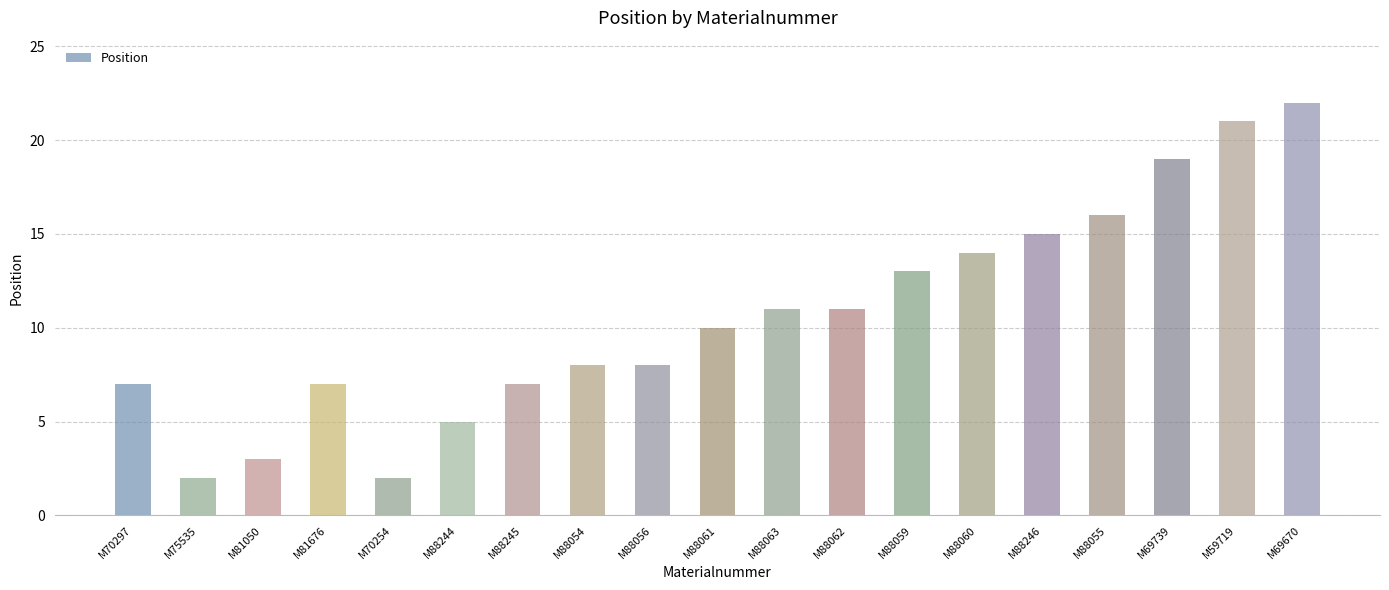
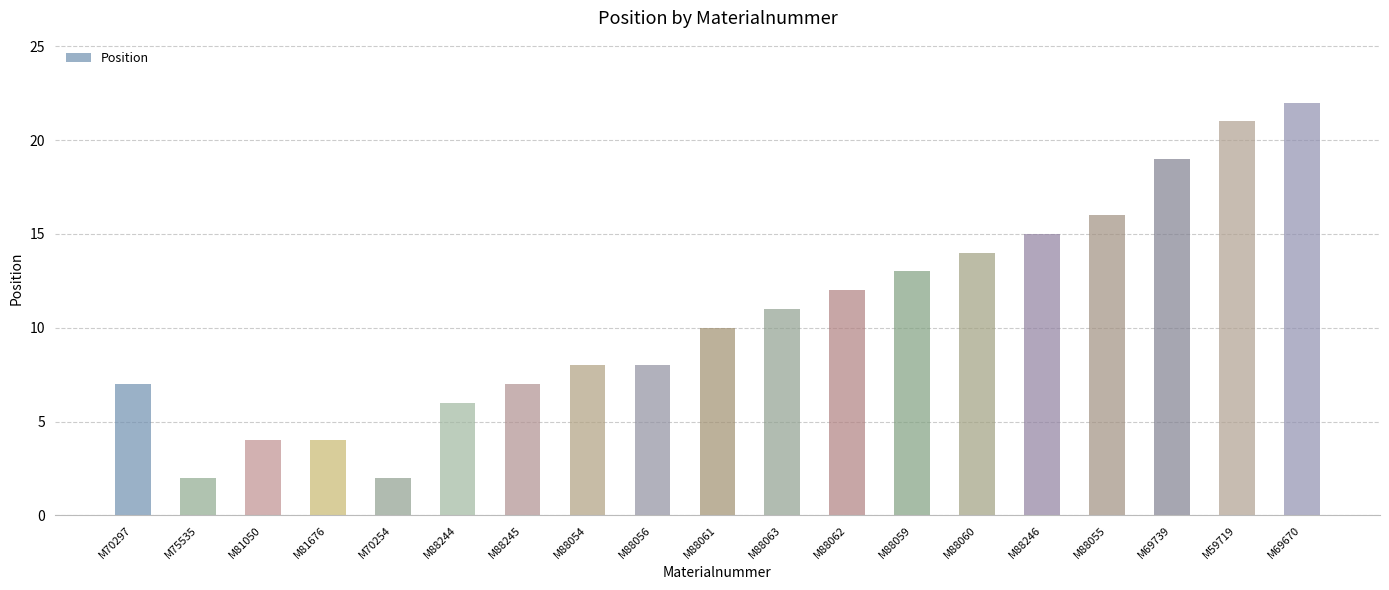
M81050: 3 -> 4
M81676: 7 -> 4
M88244: 5 -> 6
M88062: 11 -> 12
